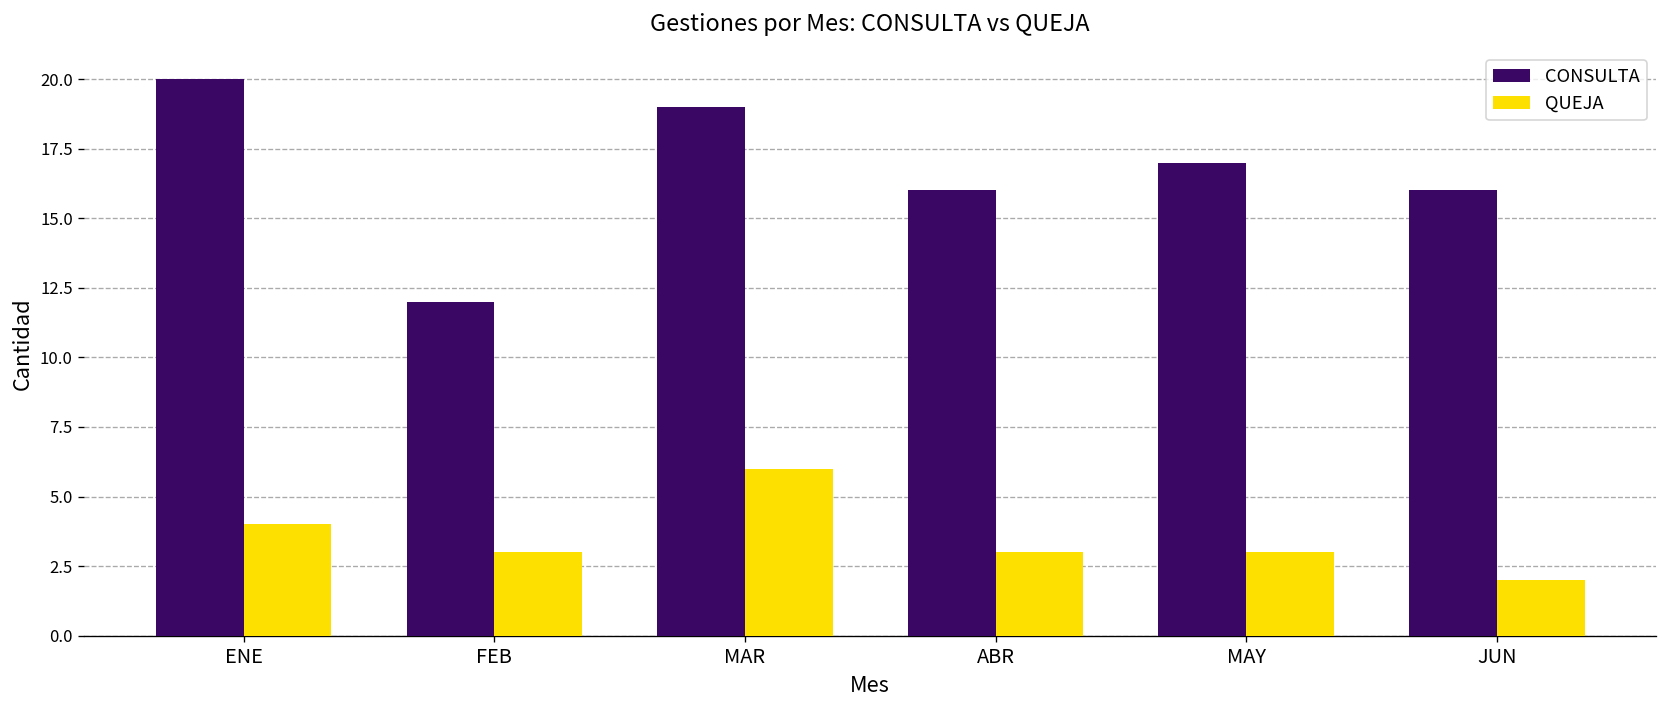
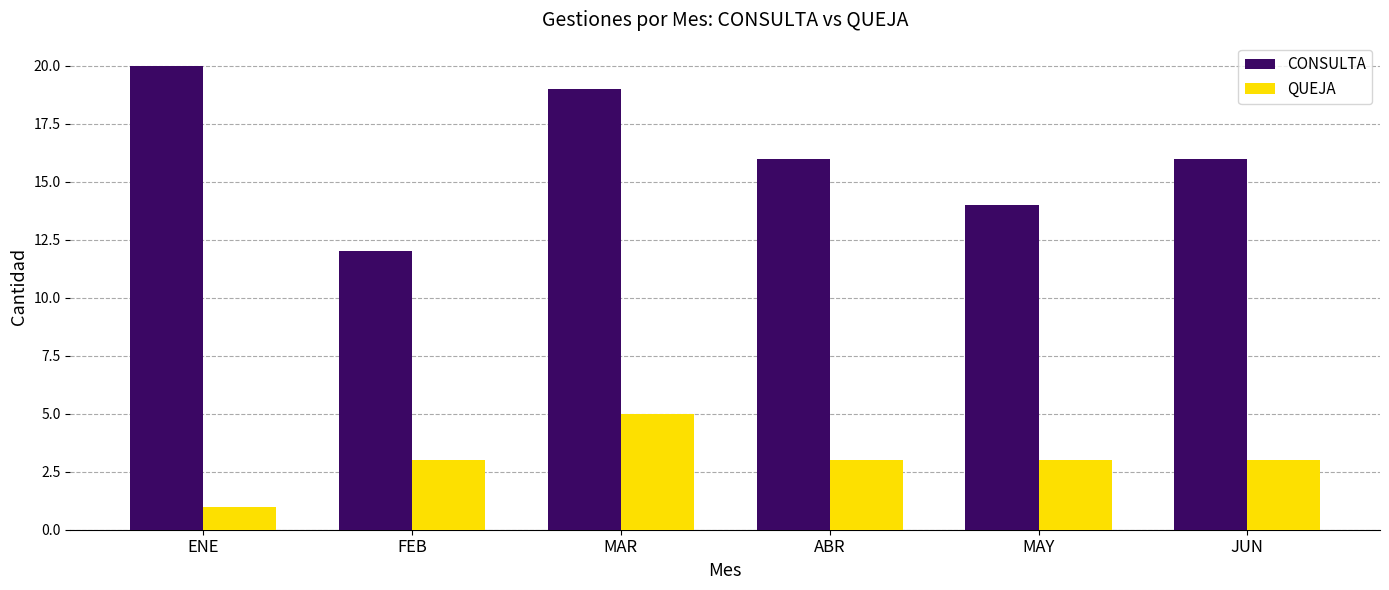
QUEJA, ENE: 4 -> 1
QUEJA, MAR: 6 -> 5
CONSULTA, MAY: 17 -> 14
QUEJA, JUN: 2 -> 3
